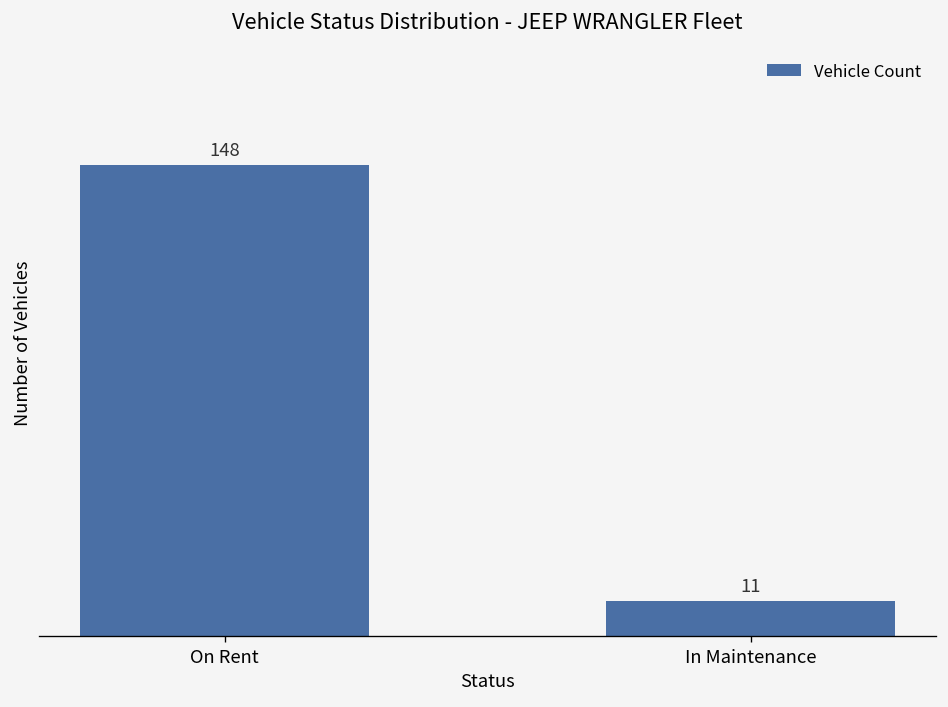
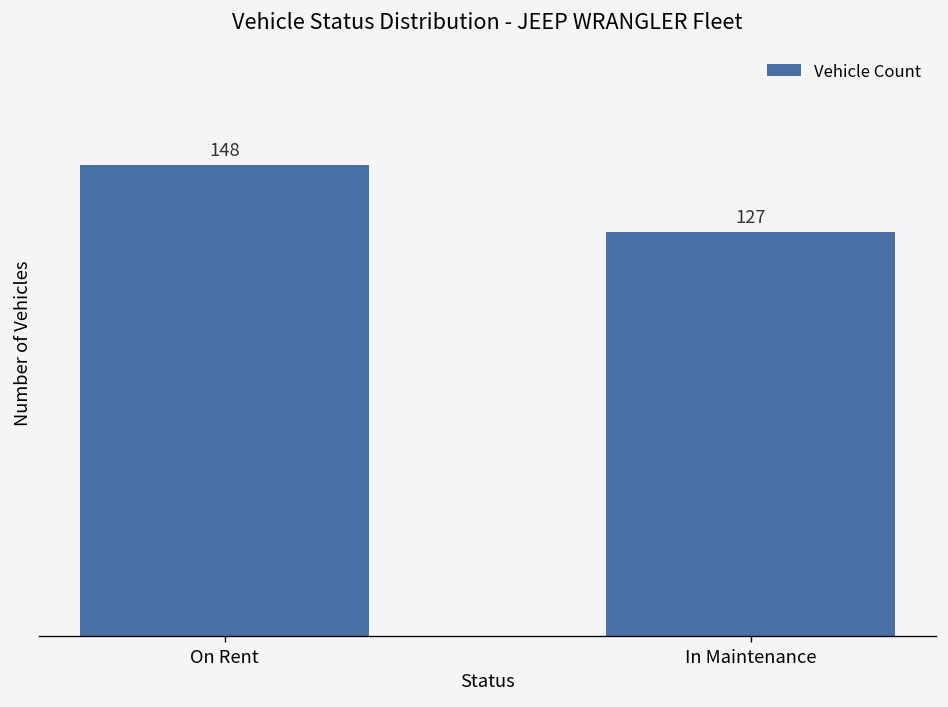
In Maintenance: 11 -> 127
